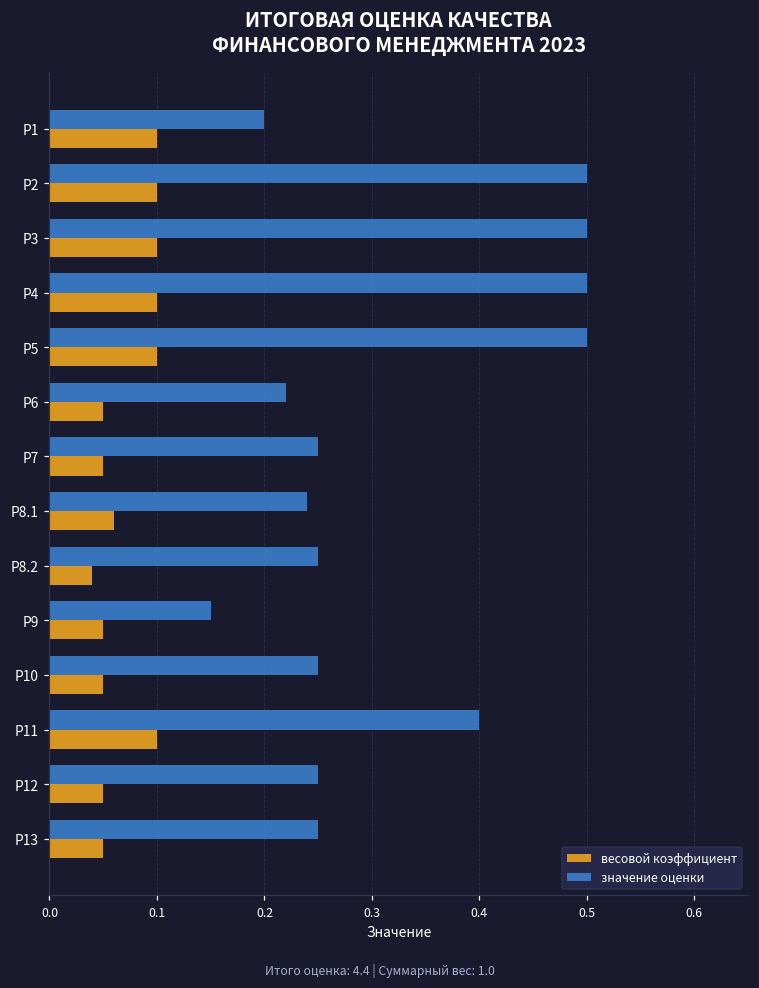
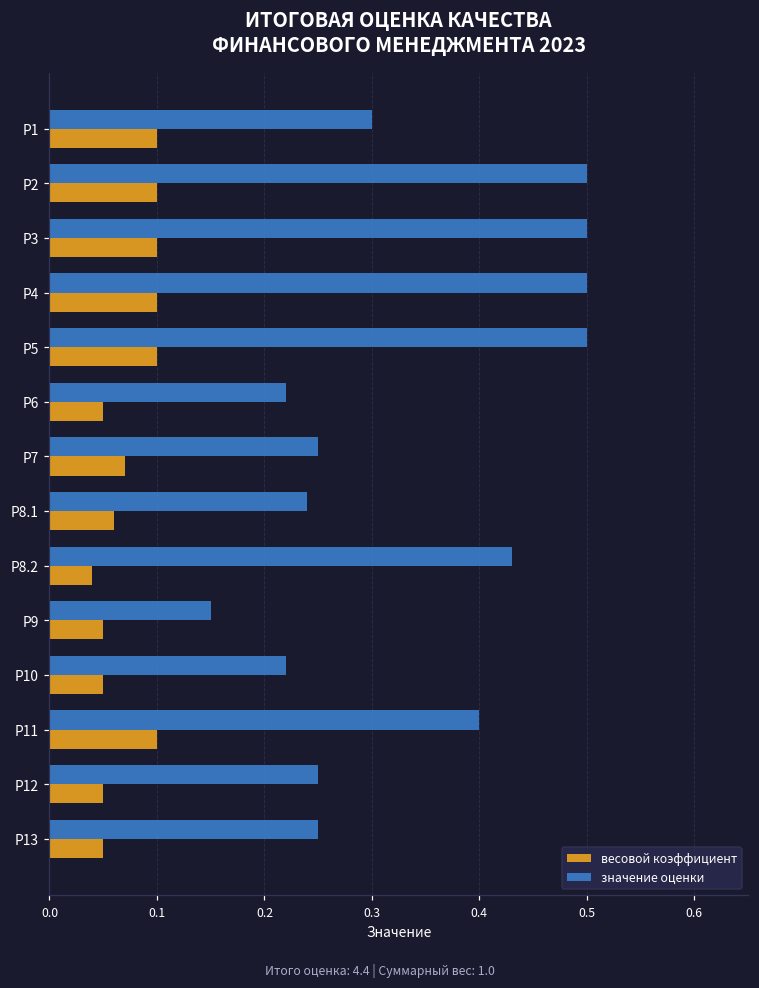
значение оценки, Р1: 0.2 -> 0.3
весовой коэффициент, Р7: 0.05 -> 0.07
значение оценки, Р8.2: 0.25 -> 0.43
значение оценки, Р10: 0.25 -> 0.22
